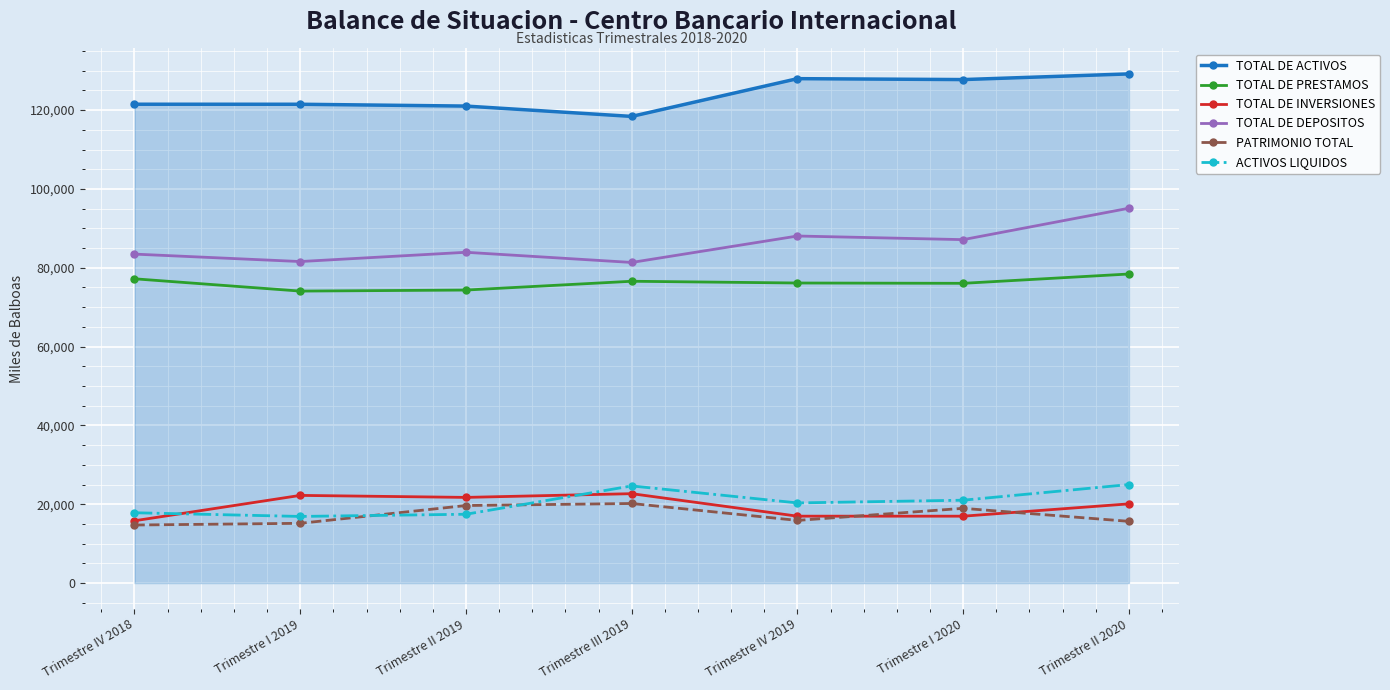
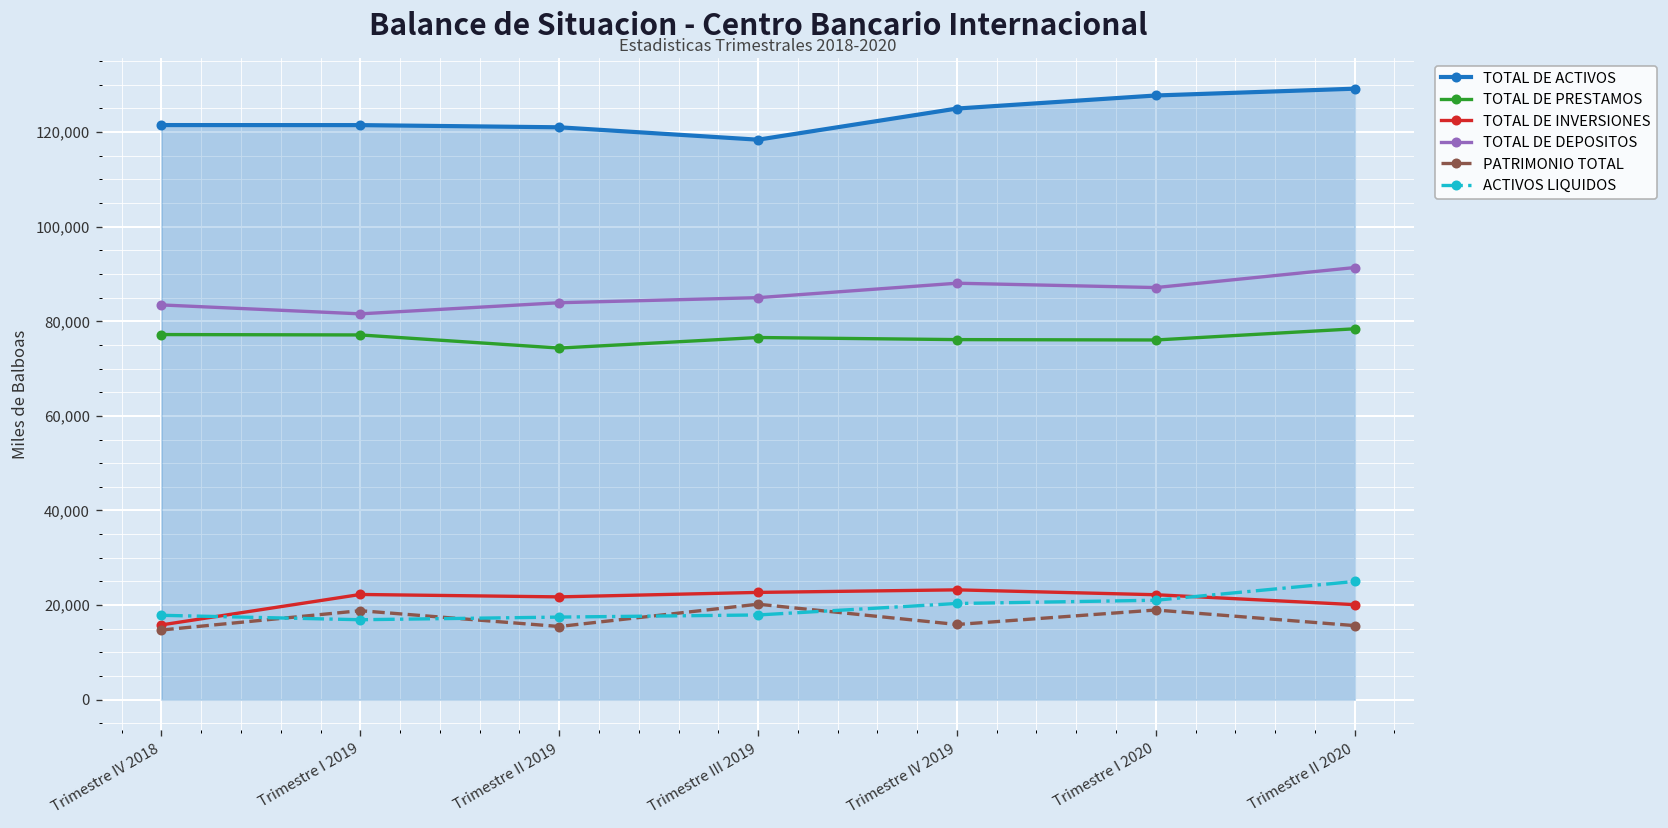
TOTAL DE PRESTAMOS, Trimestre I 2019: 74,000 -> 77,000
PATRIMONIO TOTAL, Trimestre I 2019: 15,000 -> 19,000
PATRIMONIO TOTAL, Trimestre II 2019: 20,000 -> 15,000
TOTAL DE DEPOSITOS, Trimestre III 2019: 81,000 -> 85,000
ACTIVOS LIQUIDOS, Trimestre III 2019: 25,000 -> 18,000
TOTAL DE ACTIVOS, Trimestre IV 2019: 128,000 -> 125,000
TOTAL DE INVERSIONES, Trimestre IV 2019: 17,000 -> 23,000
TOTAL DE INVERSIONES, Trimestre I 2020: 17,000 -> 22,000
TOTAL DE DEPOSITOS, Trimestre II 2020: 95,000 -> 91,000
